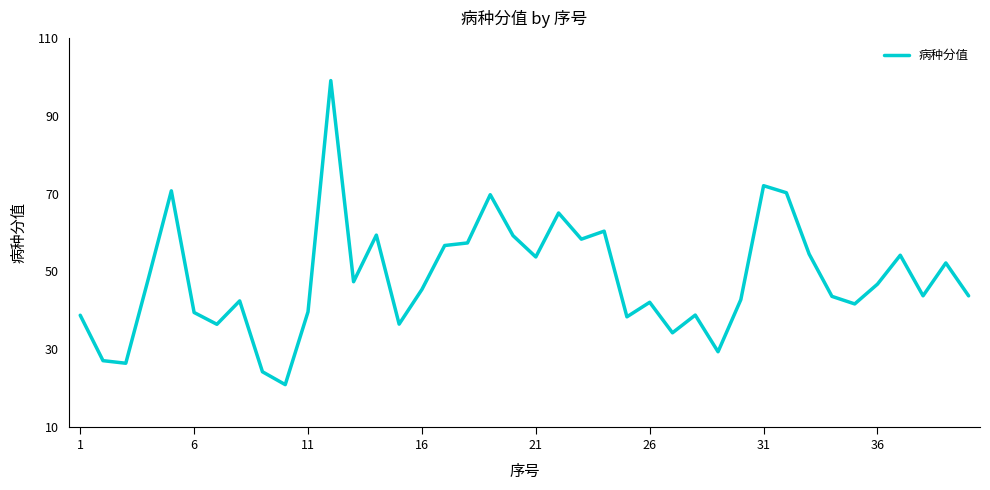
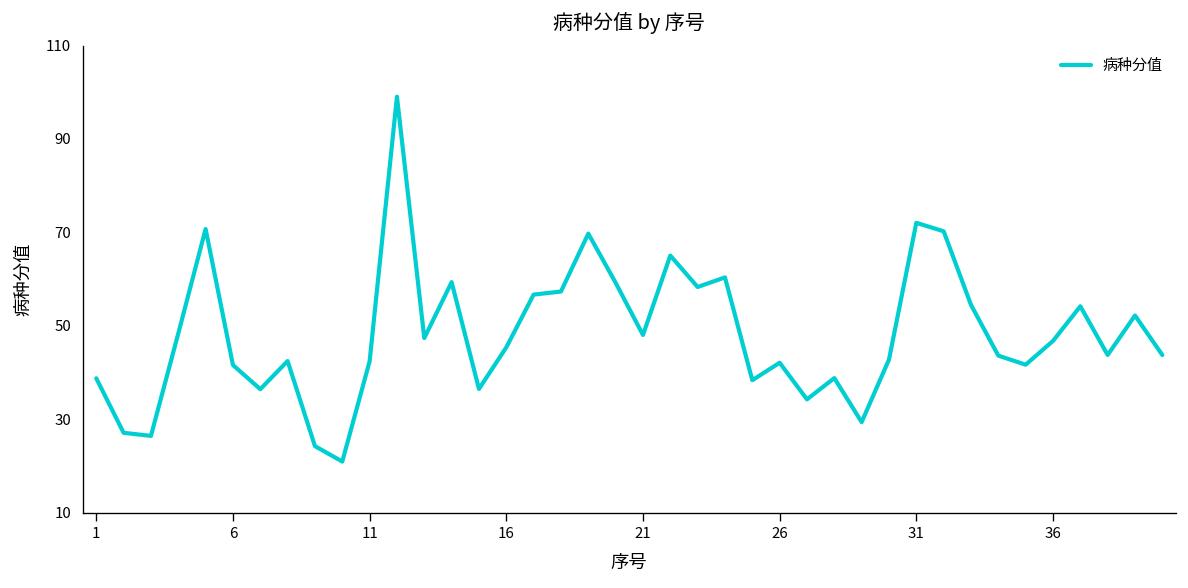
6: 39 -> 42
11: 40 -> 42
21: 54 -> 48
